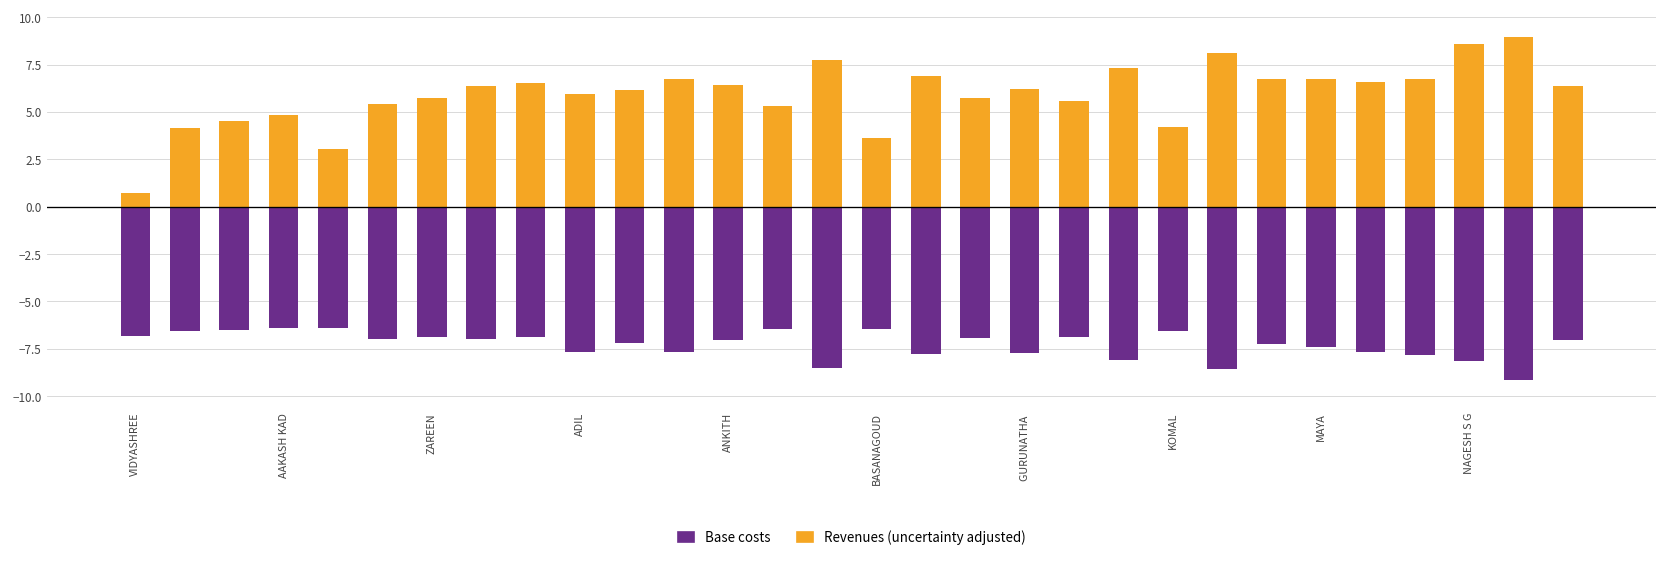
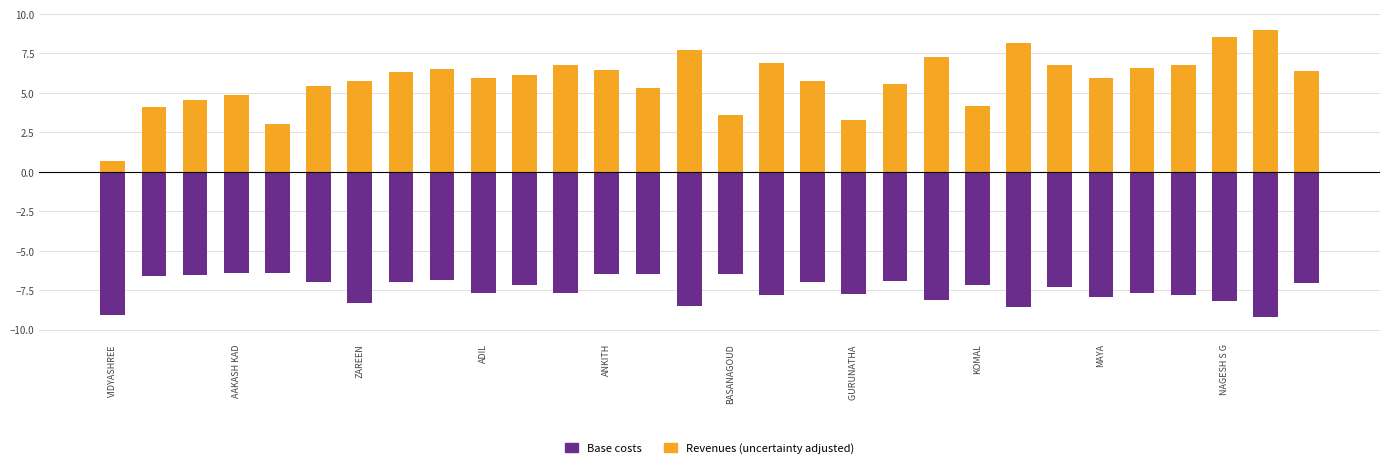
Base costs, VIDYASHREE: -6.8 -> -9.1
Base costs, ZAREEN: -6.9 -> -8.3
Base costs, ANKITH: -7.1 -> -6.5
Revenues (uncertainty adjusted), GURUNATHA: 6.2 -> 3.3
Base costs, KOMAL: -6.6 -> -7.2
Revenues (uncertainty adjusted), MAYA: 6.7 -> 6.0
Base costs, MAYA: -7.4 -> -7.9
